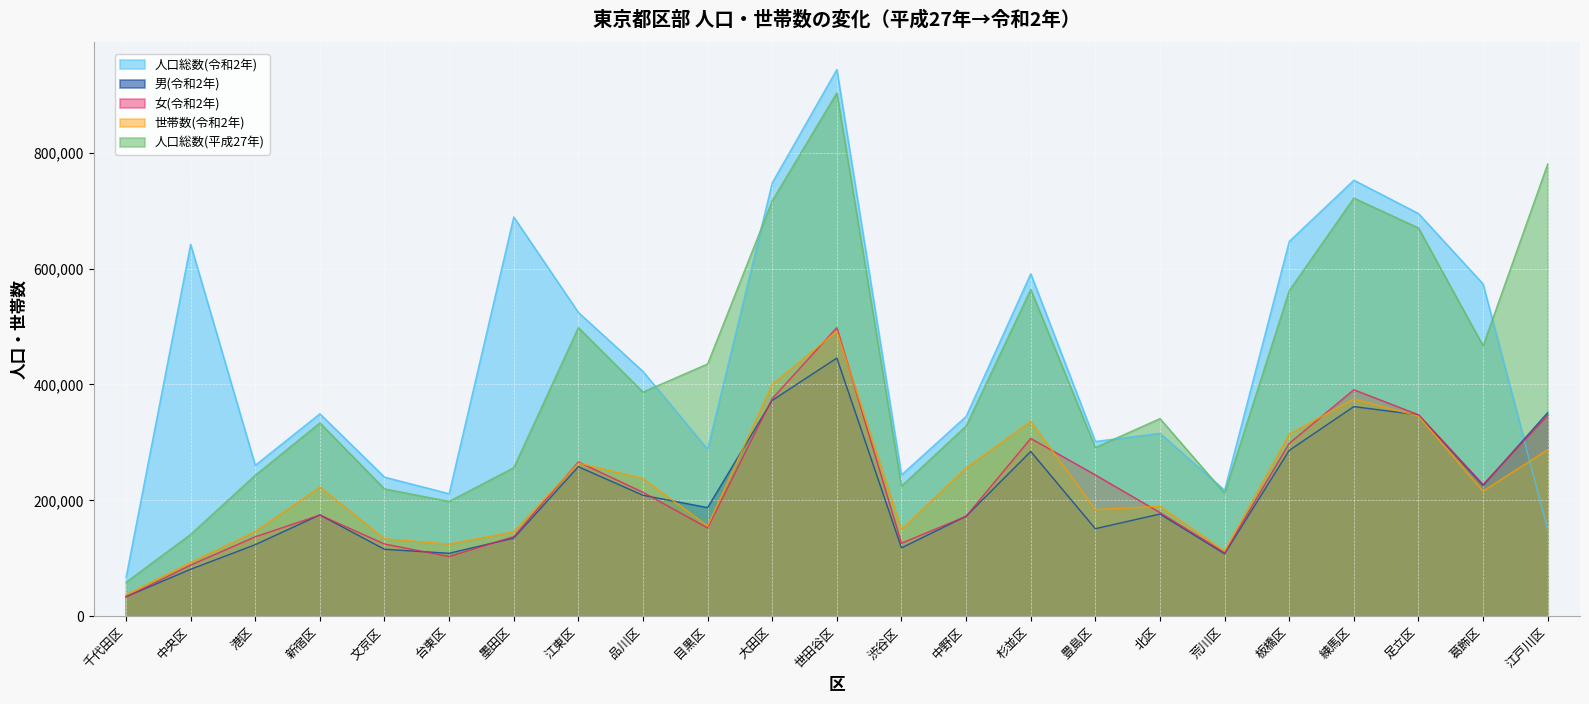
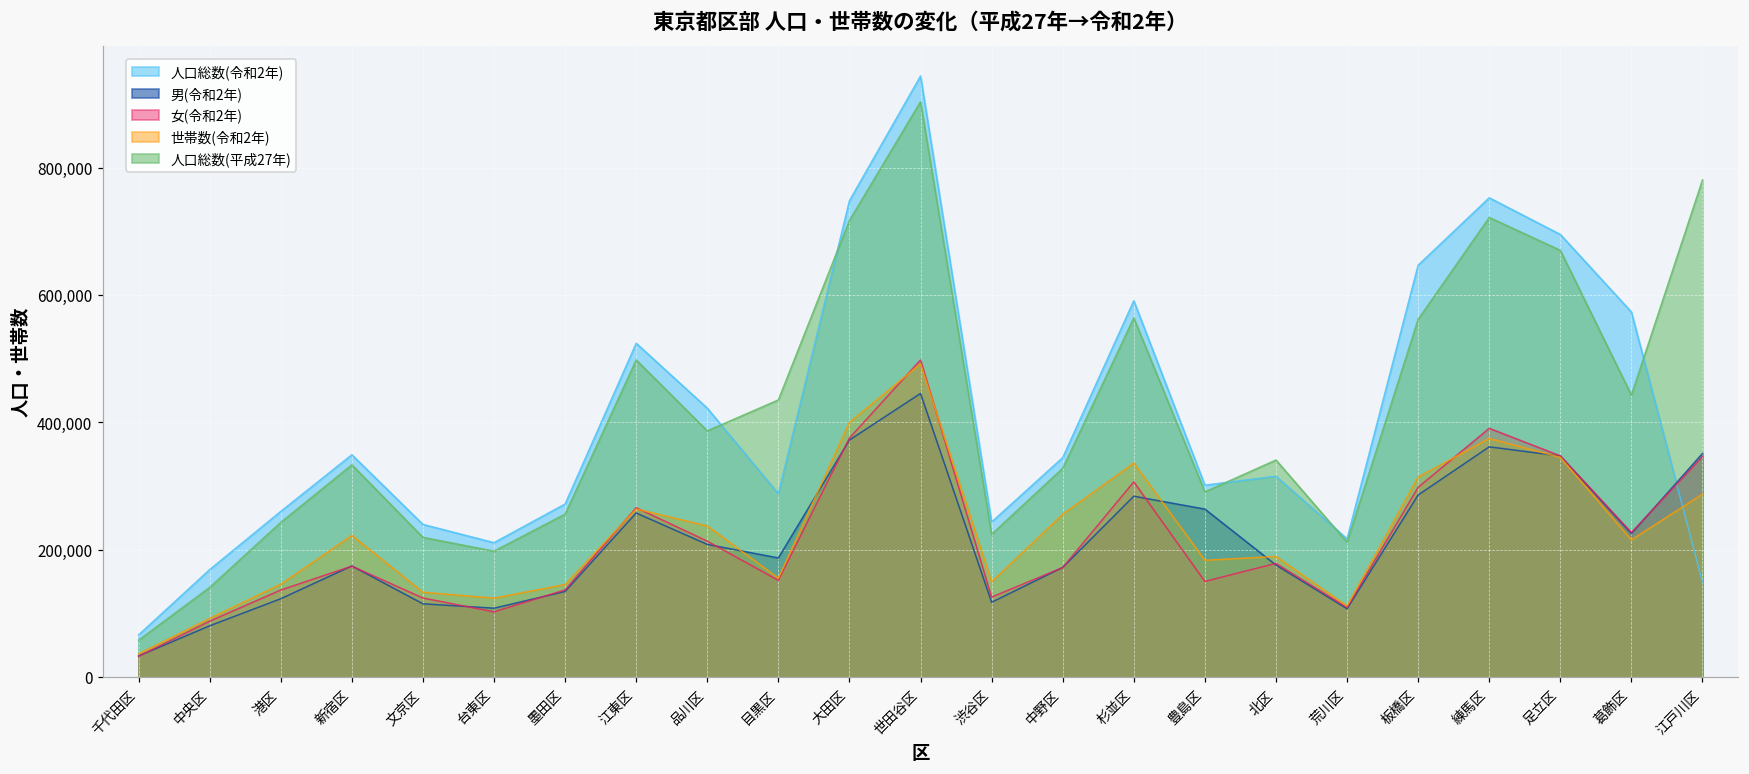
人口総数(令和2年), 中央区: 640,000 -> 170,000
人口総数(令和2年), 墨田区: 690,000 -> 270,000
男(令和2年), 豊島区: 150,000 -> 260,000
女(令和2年), 豊島区: 240,000 -> 150,000
人口総数(平成27年), 葛飾区: 470,000 -> 440,000
